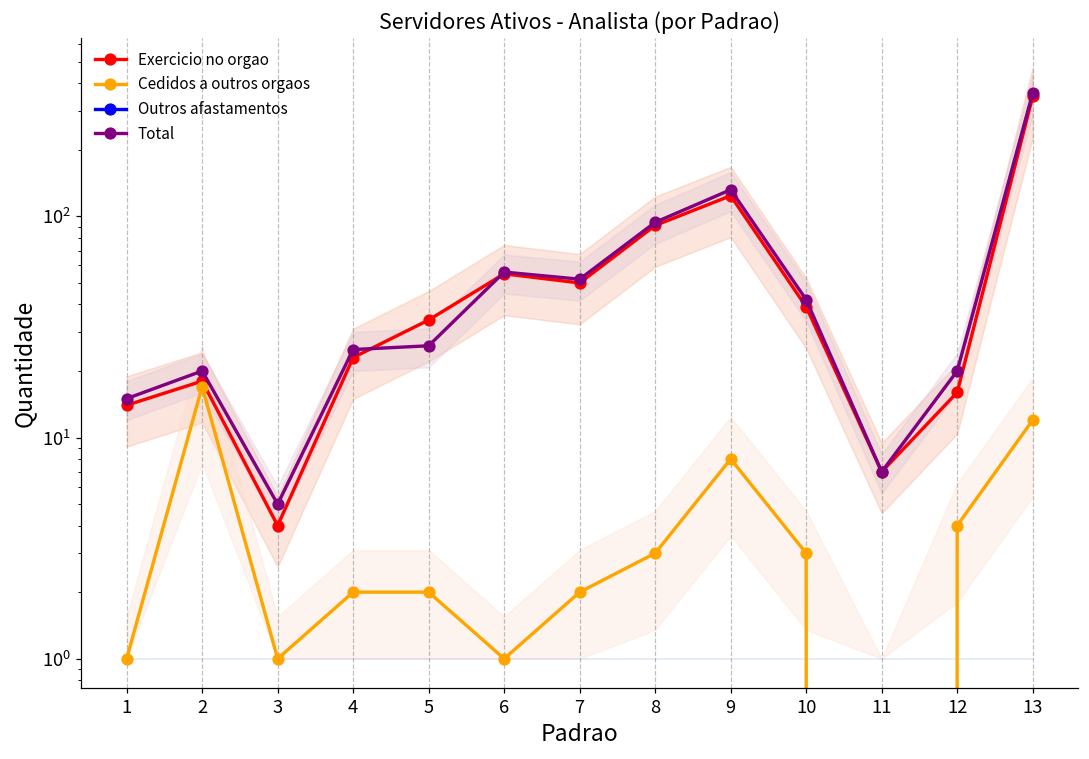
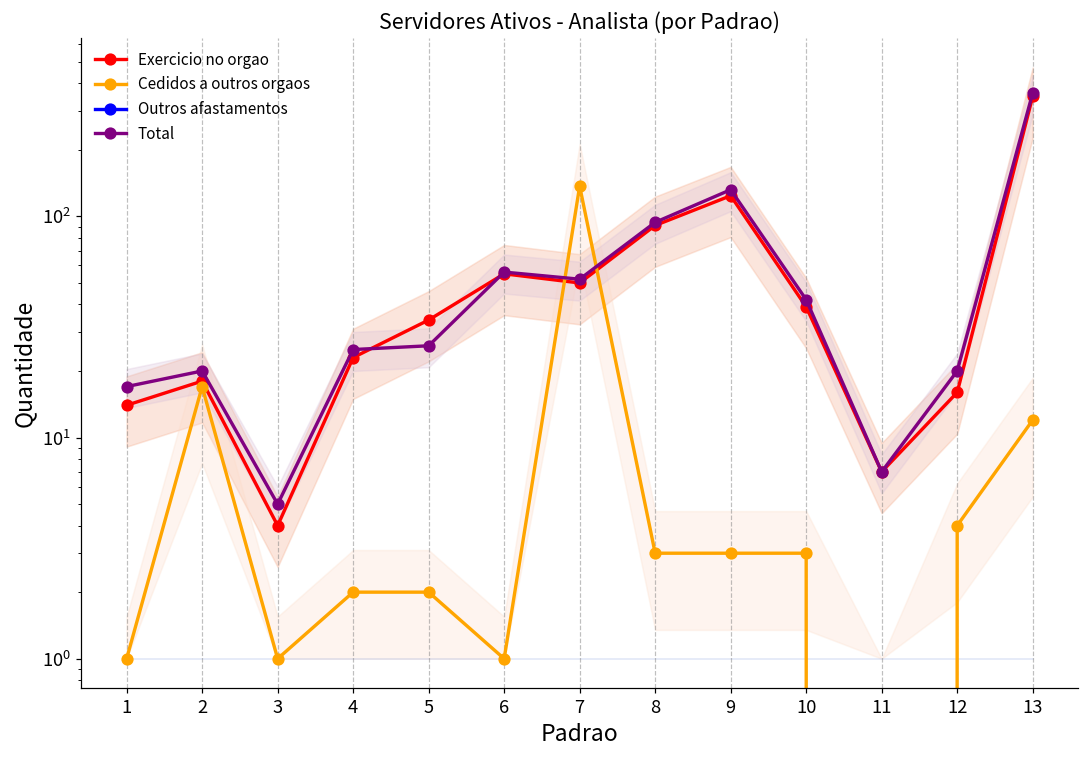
Total, 1: 15 -> 17
Cedidos a outros orgaos, 7: 2 -> 140
Cedidos a outros orgaos, 9: 8 -> 3
